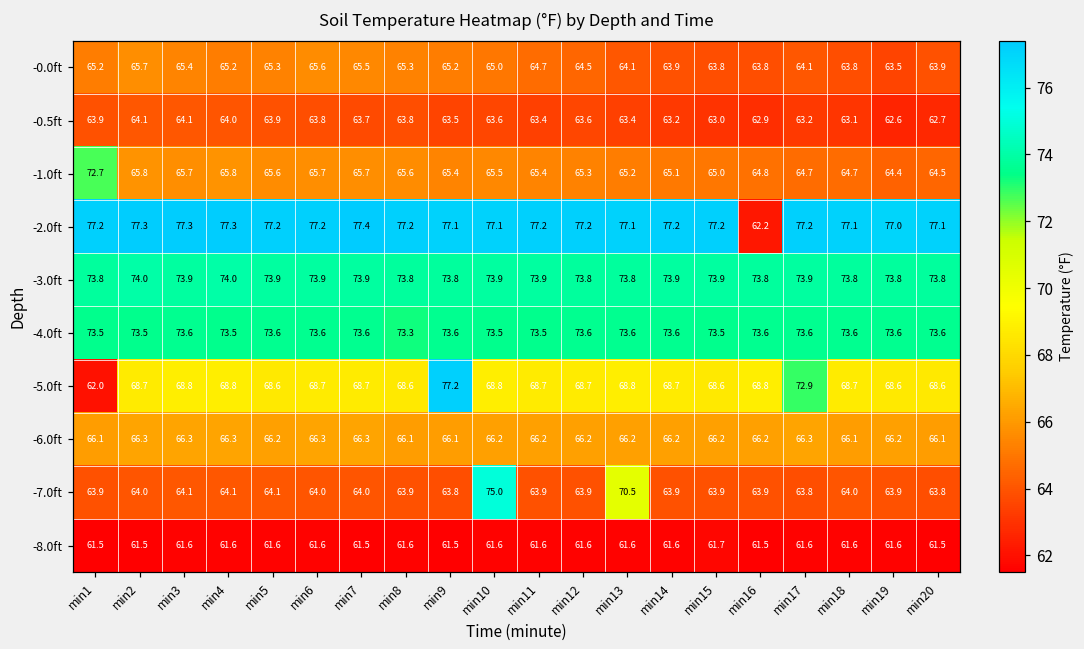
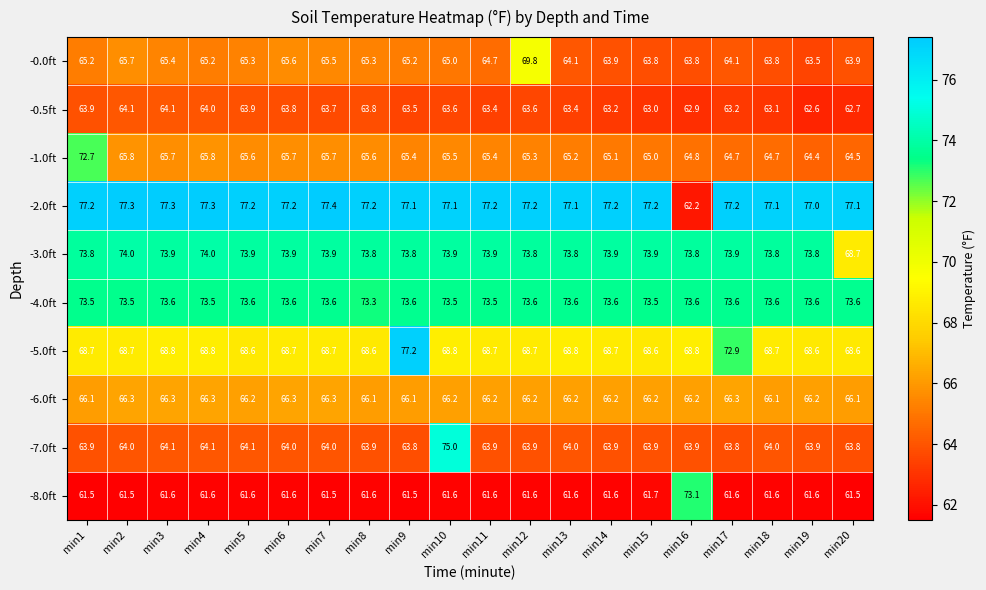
-0.0ft, min12: 64.5 -> 69.8
-3.0ft, min20: 73.8 -> 68.7
-5.0ft, min1: 62.0 -> 68.7
-7.0ft, min13: 70.5 -> 64.0
-8.0ft, min16: 61.5 -> 73.1
